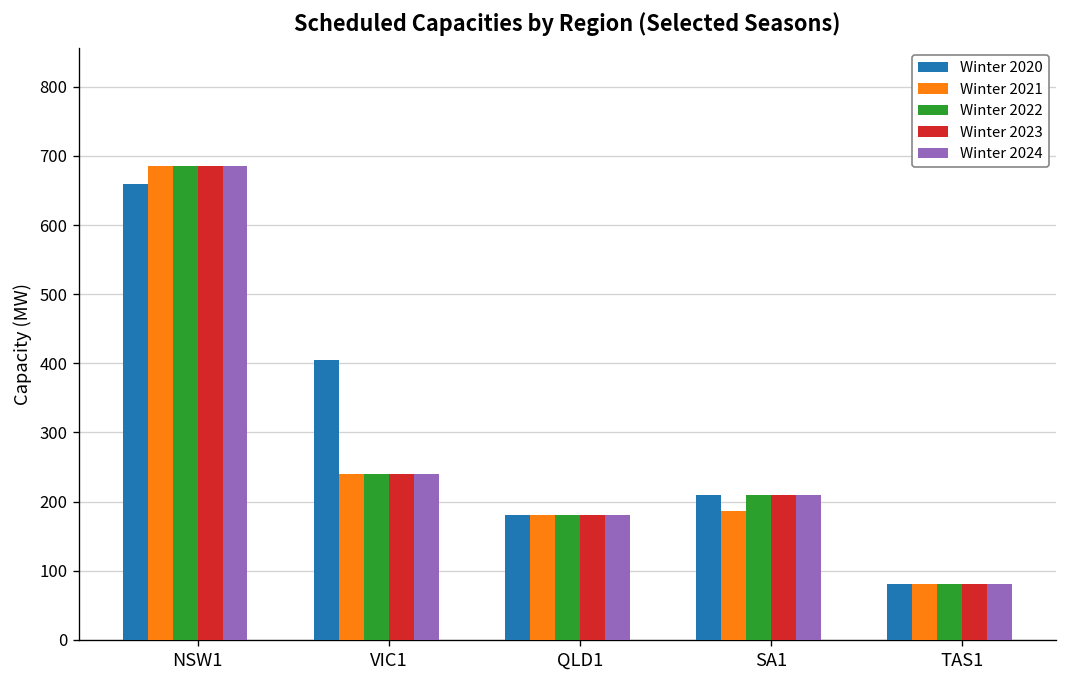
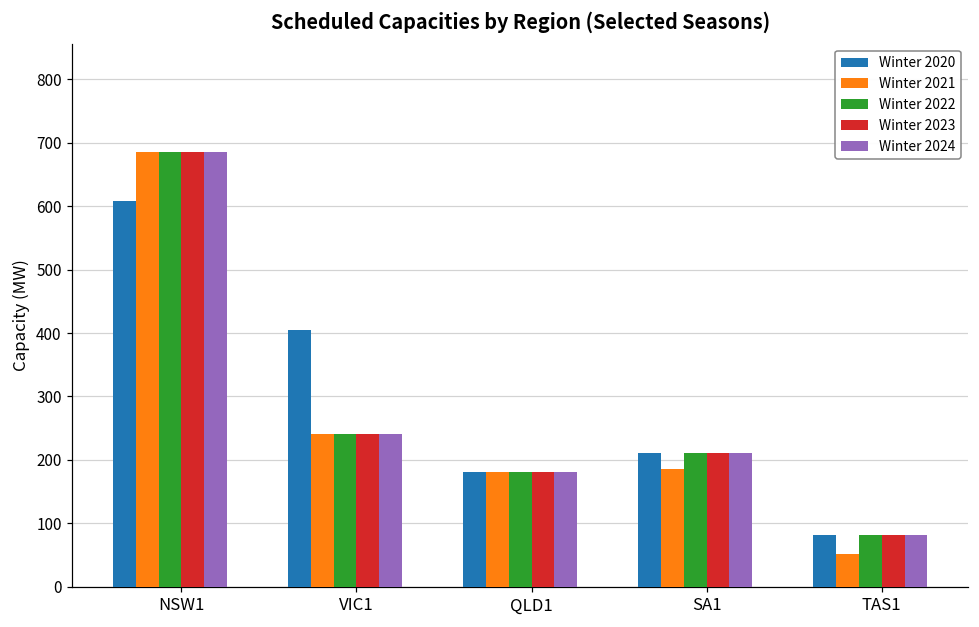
Winter 2020, NSW1: 660 -> 610
Winter 2021, TAS1: 80 -> 50
